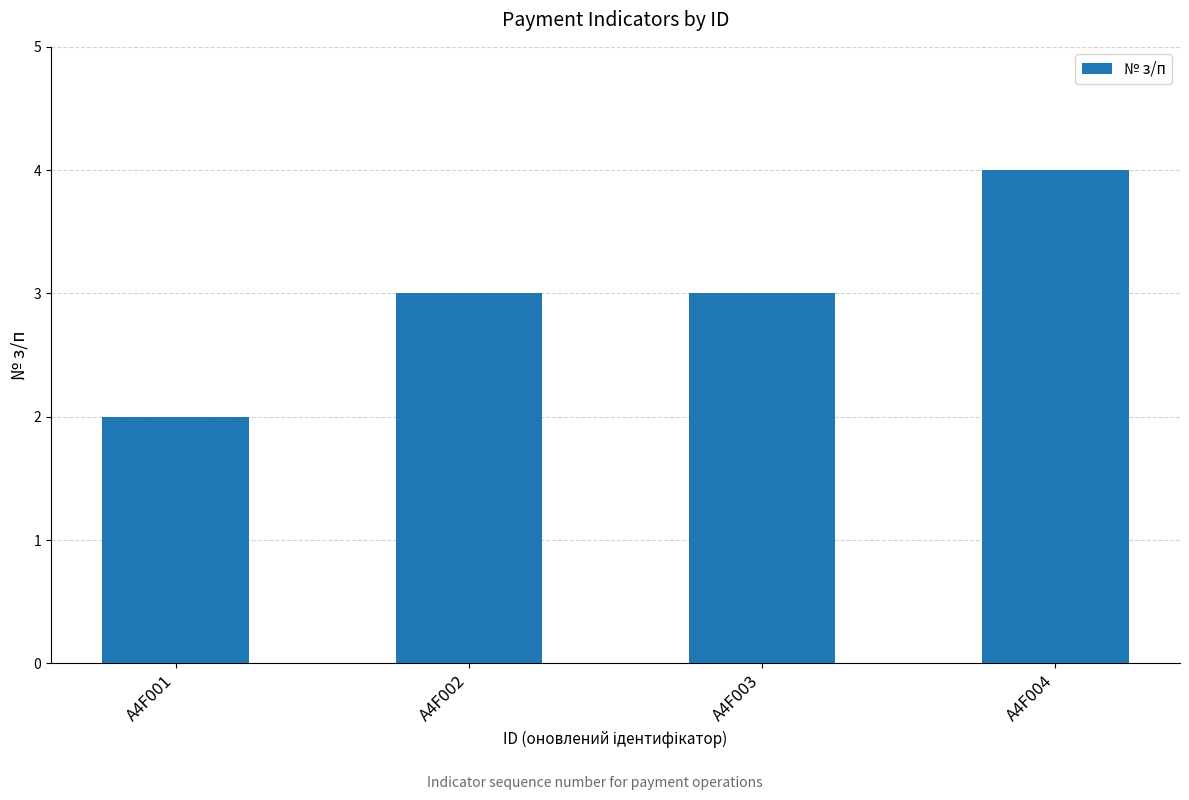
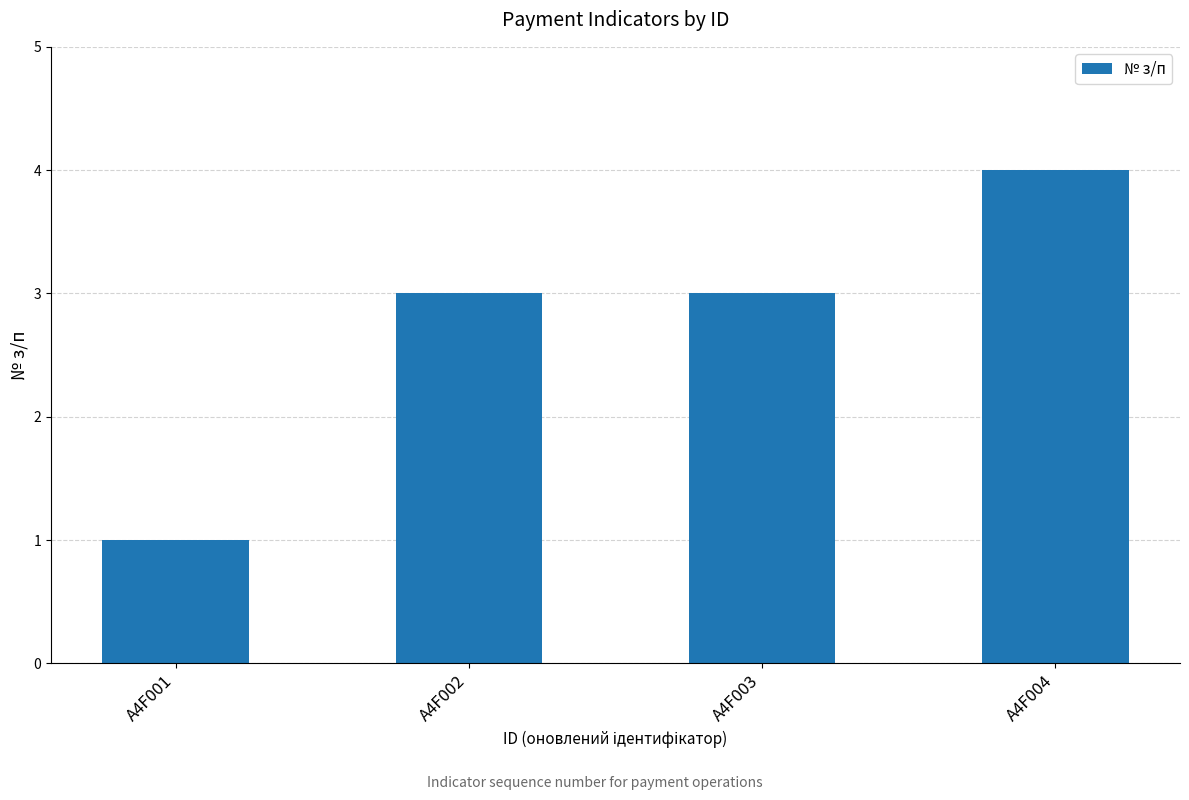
A4F001: 2 -> 1
